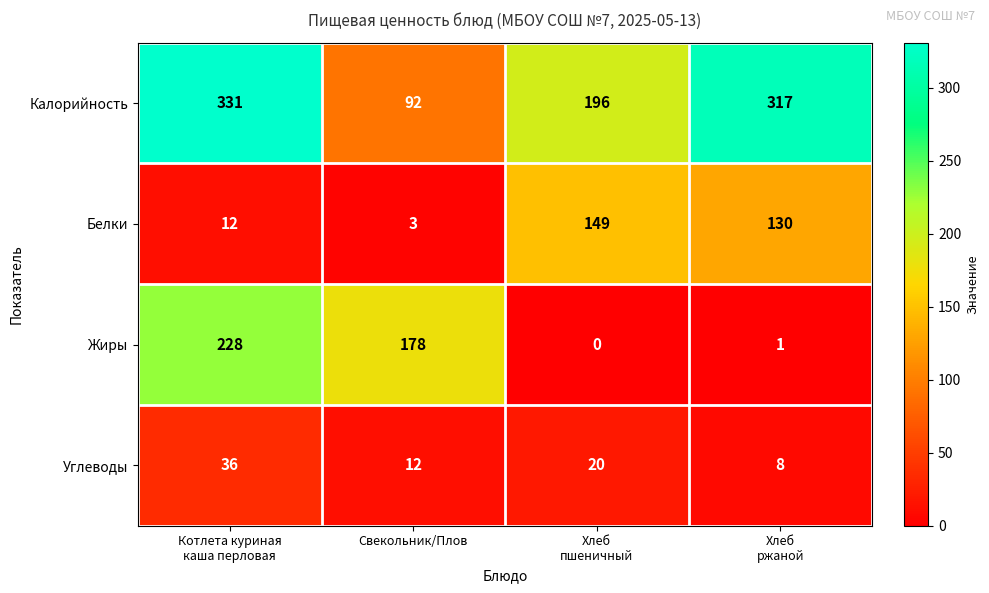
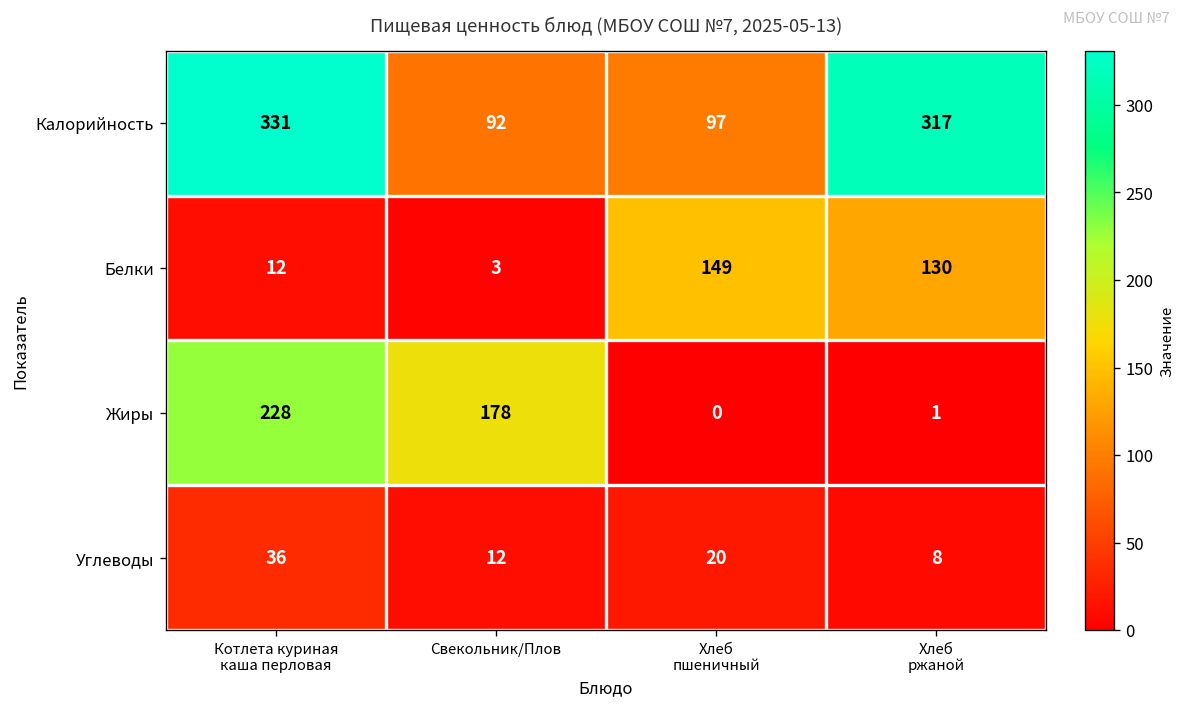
Калорийность, Хлеб пшеничный: 196 -> 97
